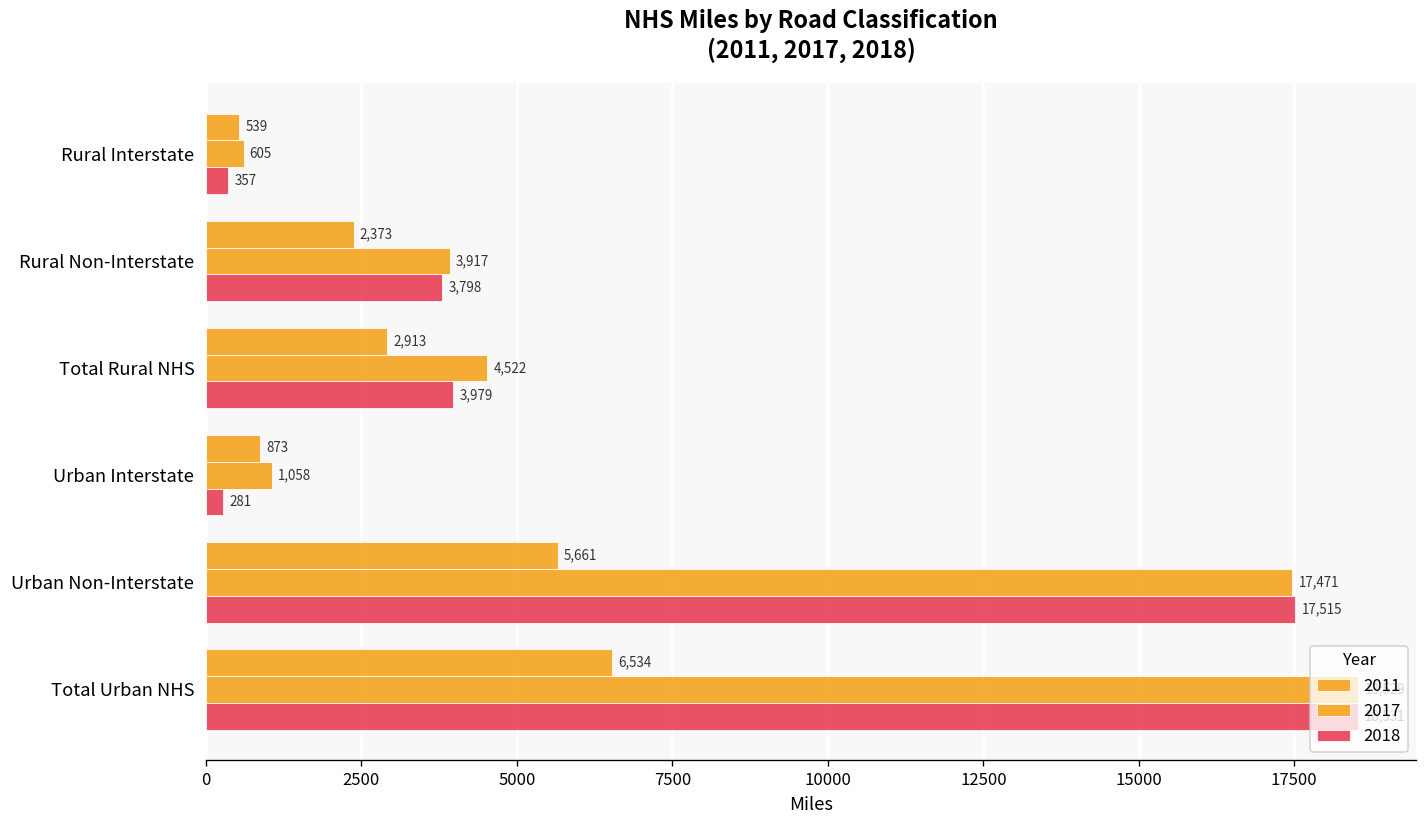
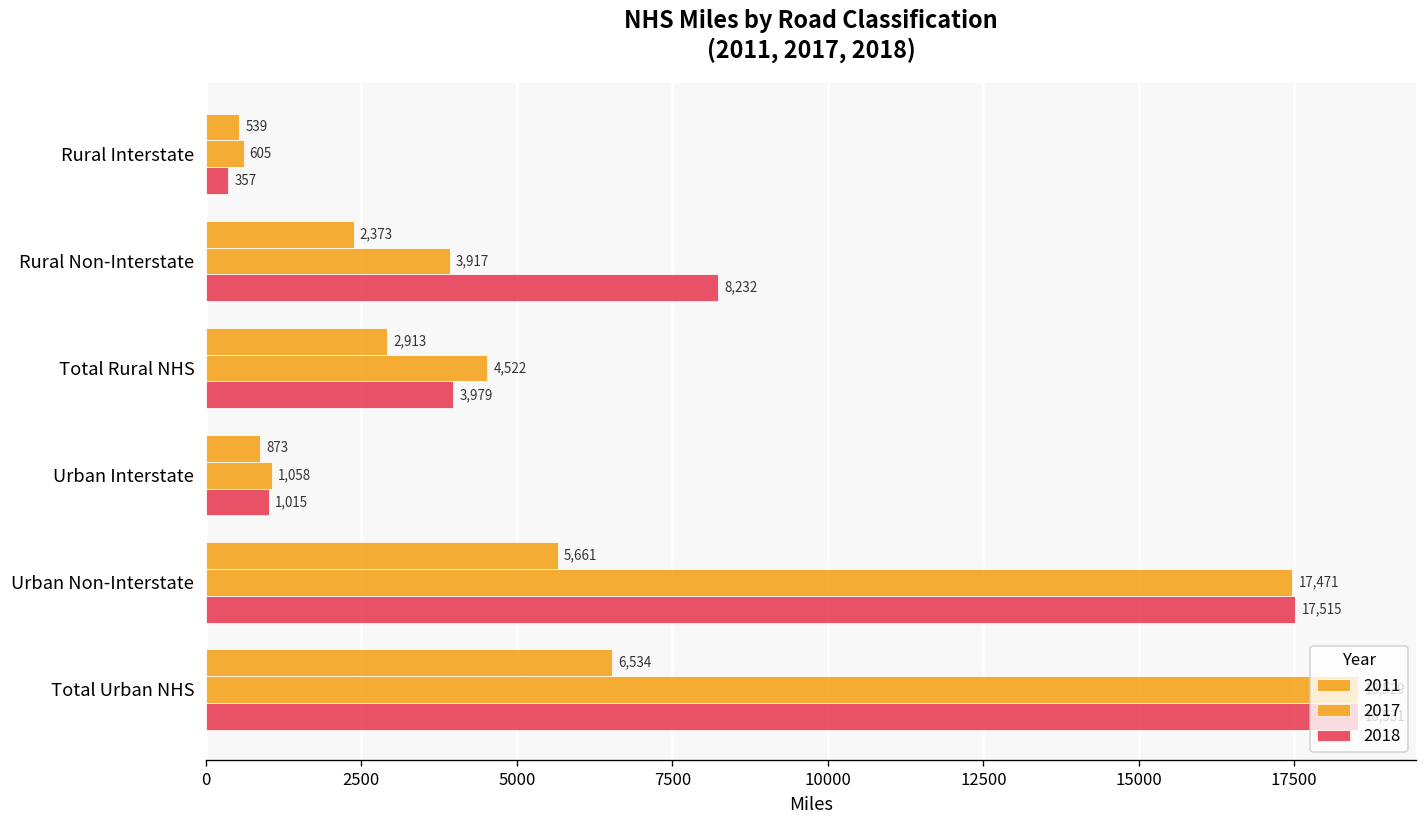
2018, Rural Non-Interstate: 3,798 -> 8,232
2018, Urban Interstate: 281 -> 1,015
